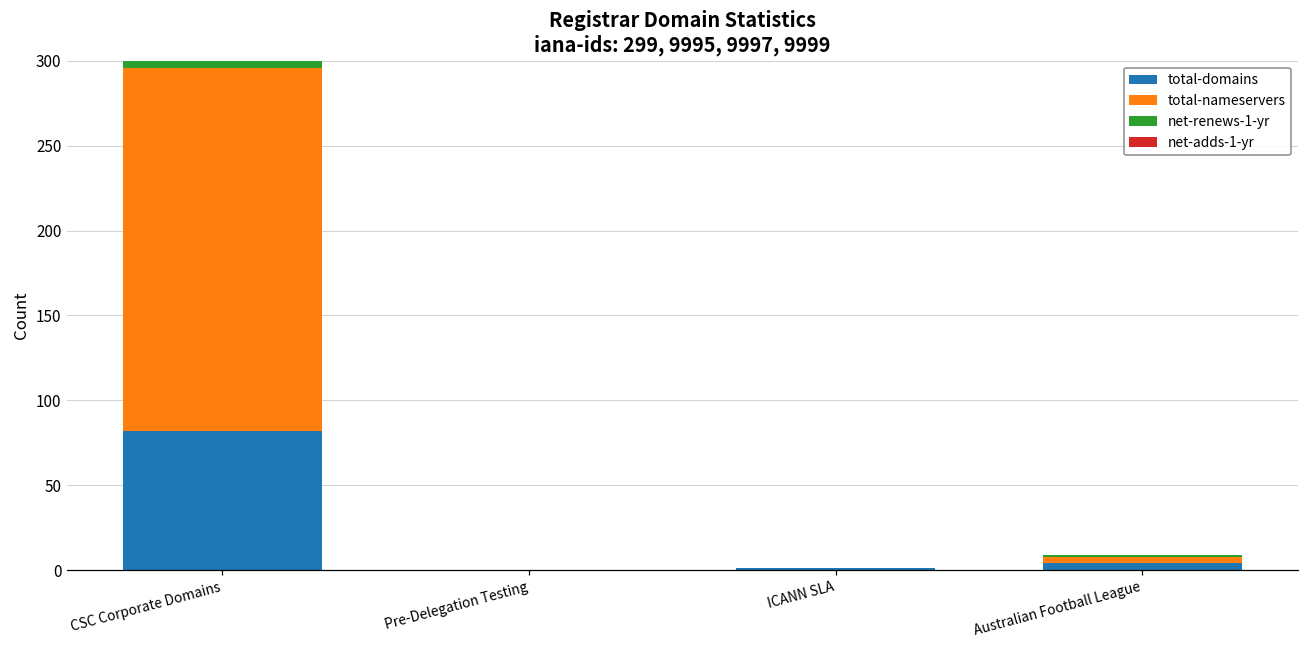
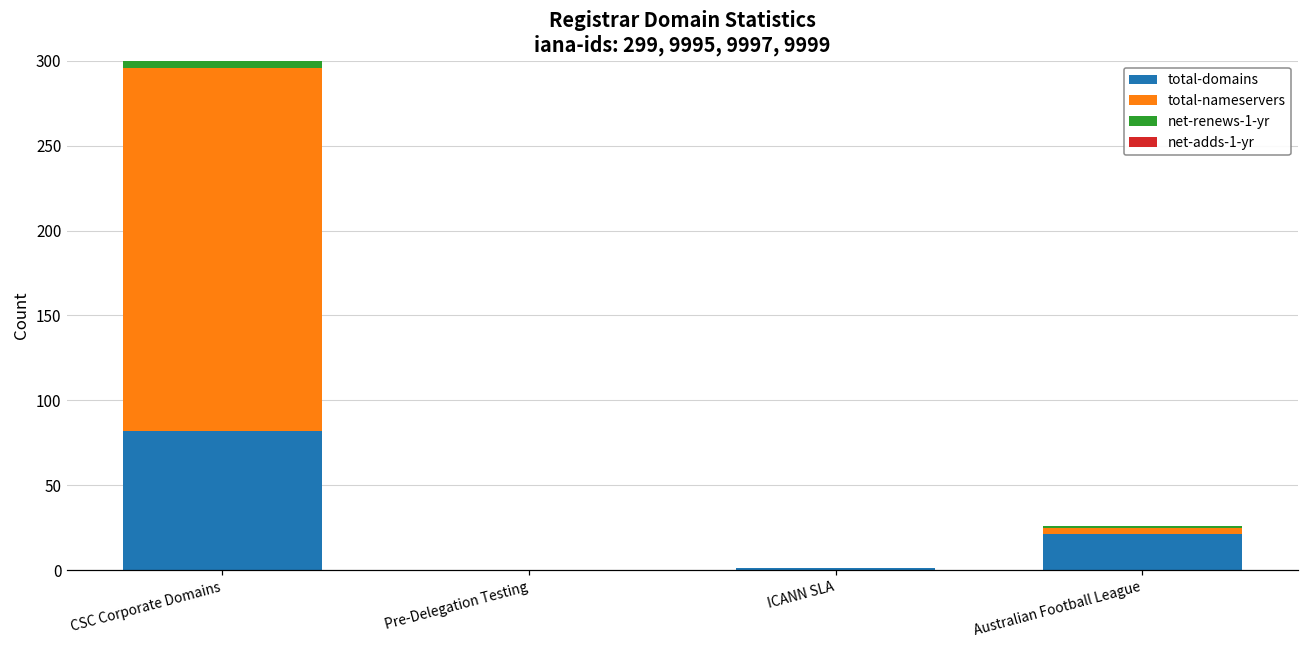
total-domains, Australian Football League: 4 -> 21
